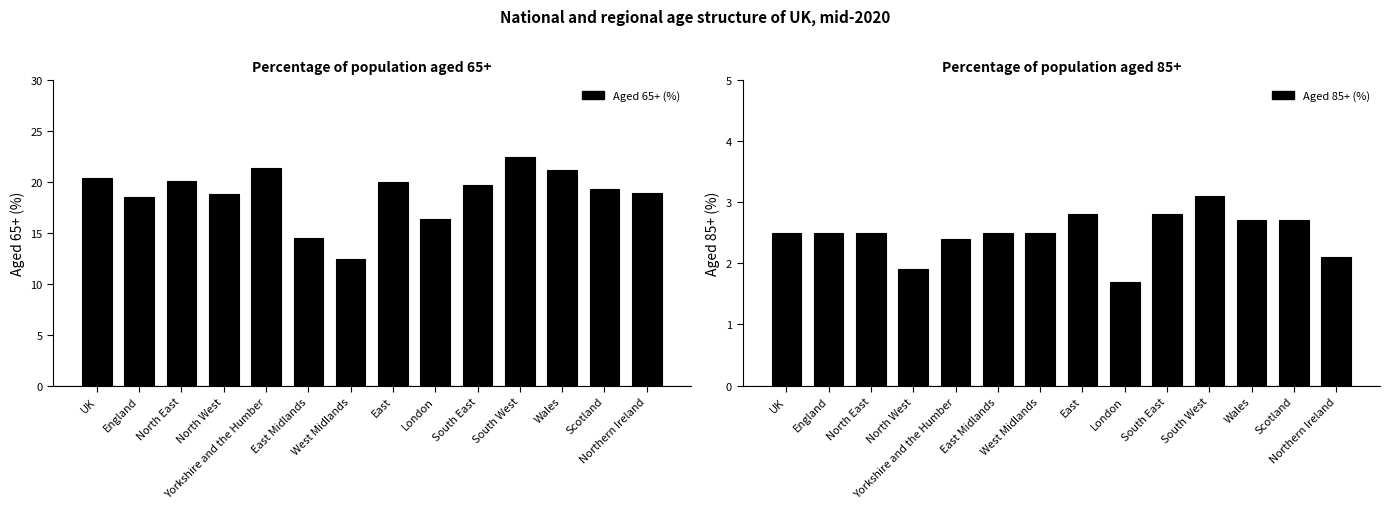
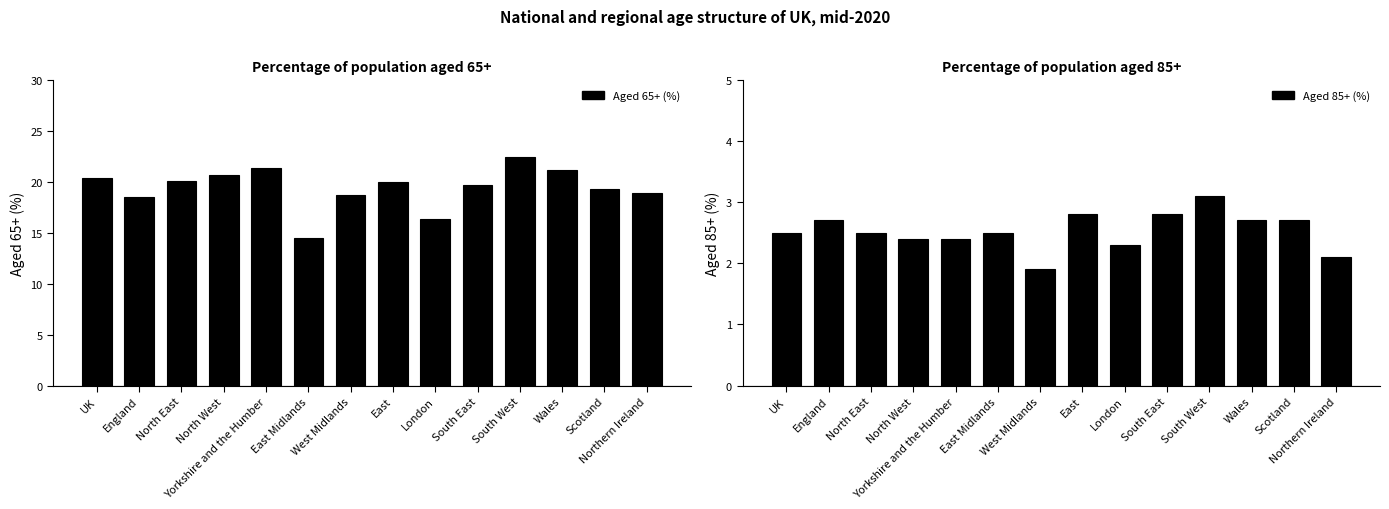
Percentage of population aged 65+, North West: 18.8 -> 20.7
Percentage of population aged 65+, West Midlands: 12.4 -> 18.7
Percentage of population aged 85+, England: 2.5 -> 2.7
Percentage of population aged 85+, North West: 1.9 -> 2.4
Percentage of population aged 85+, West Midlands: 2.5 -> 1.9
Percentage of population aged 85+, London: 1.7 -> 2.3
